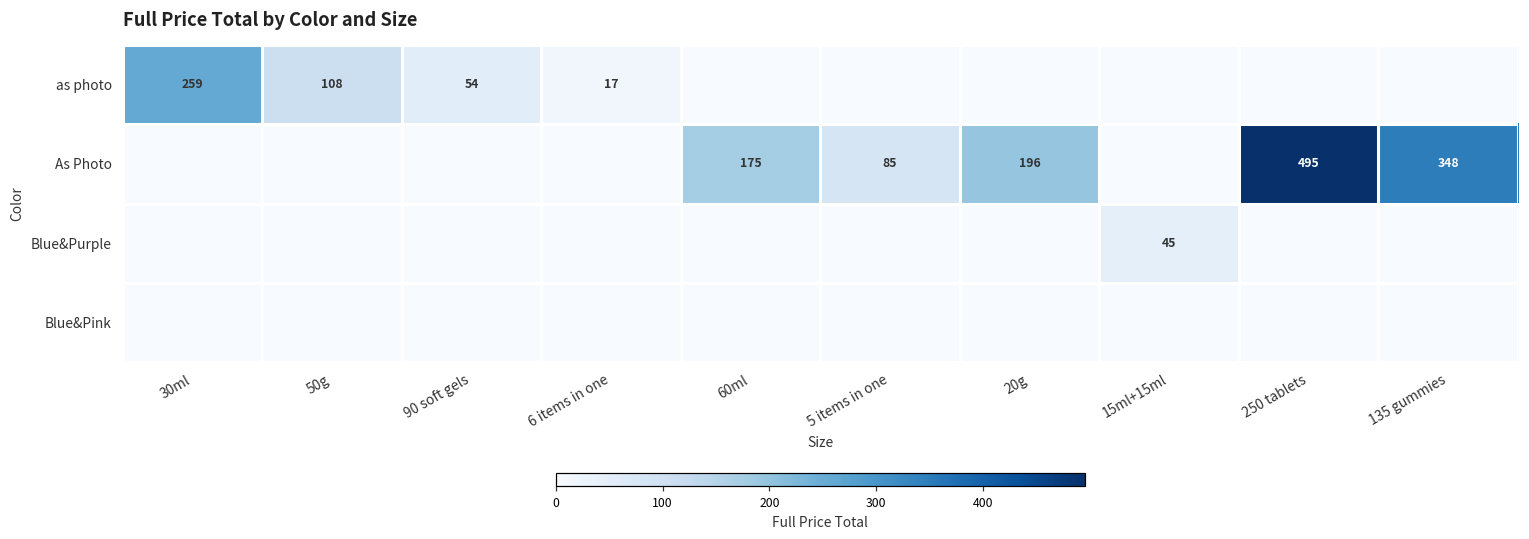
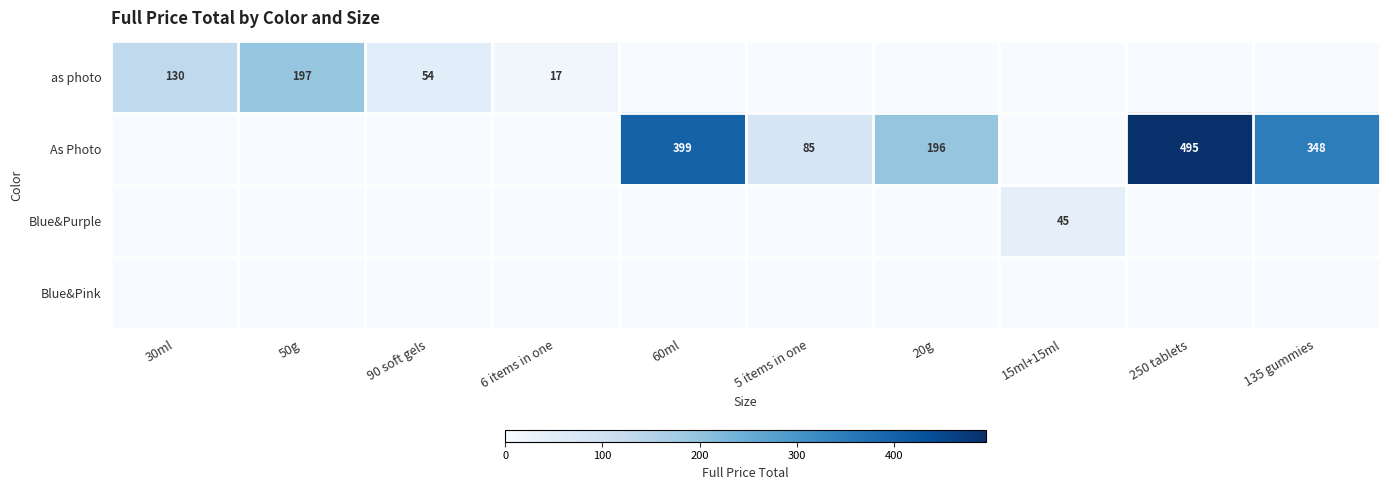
as photo, 30ml: 259 -> 130
as photo, 50g: 108 -> 197
As Photo, 60ml: 175 -> 399
